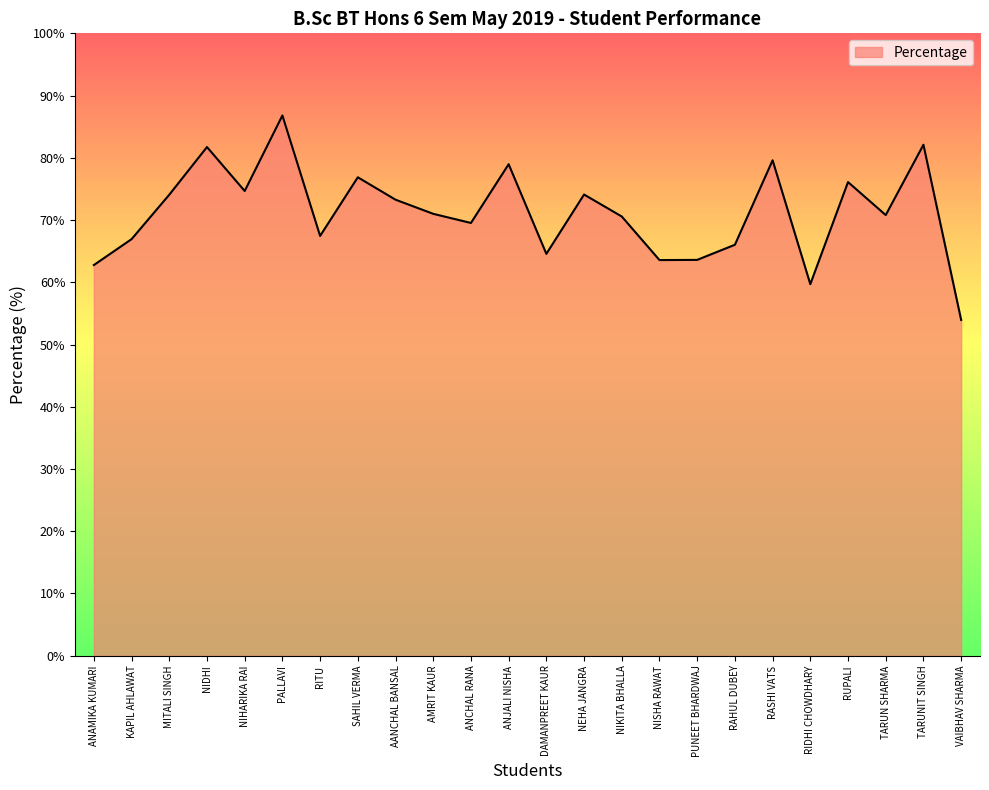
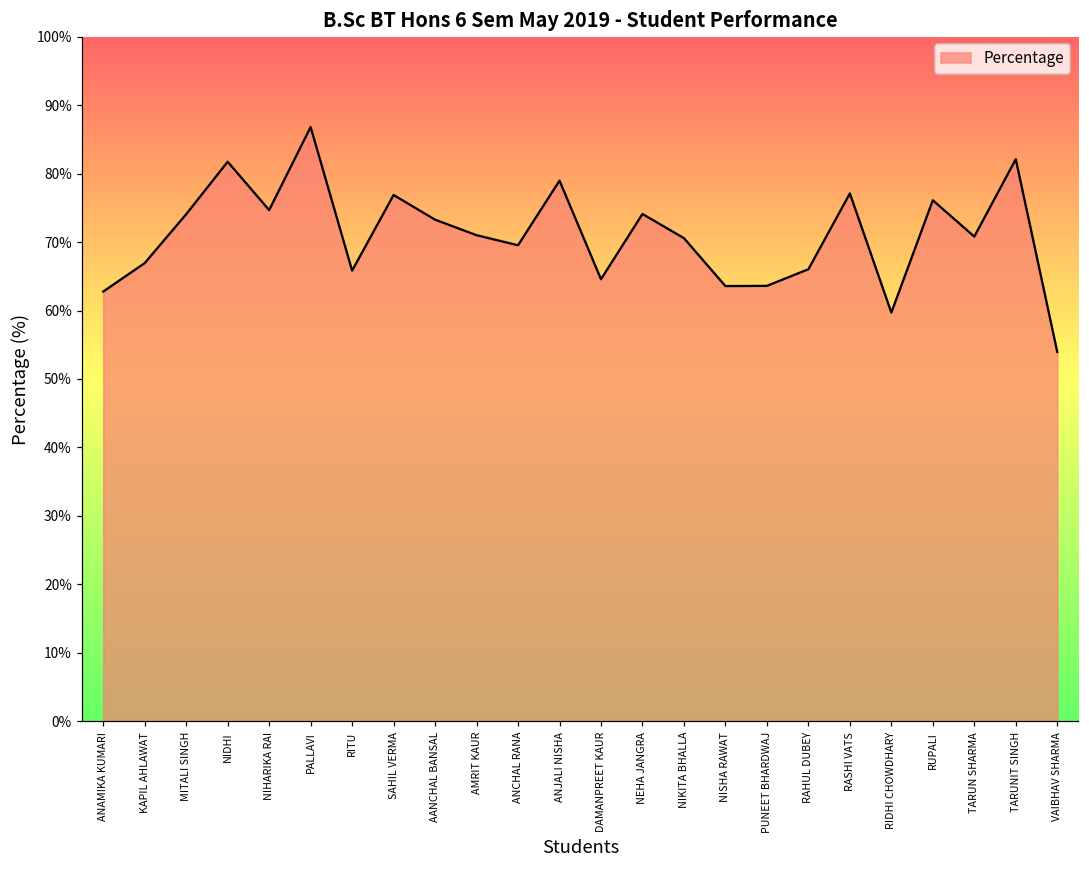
Percentage, RITU: 67% -> 66%
Percentage, RASHI VATS: 80% -> 77%
